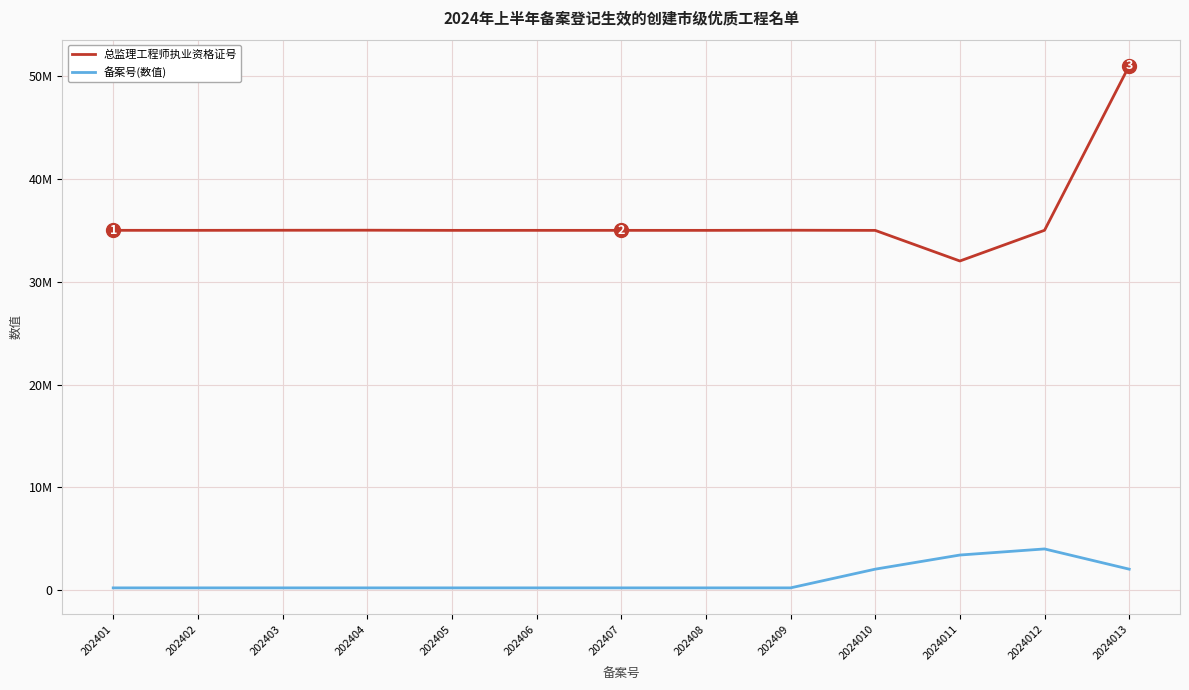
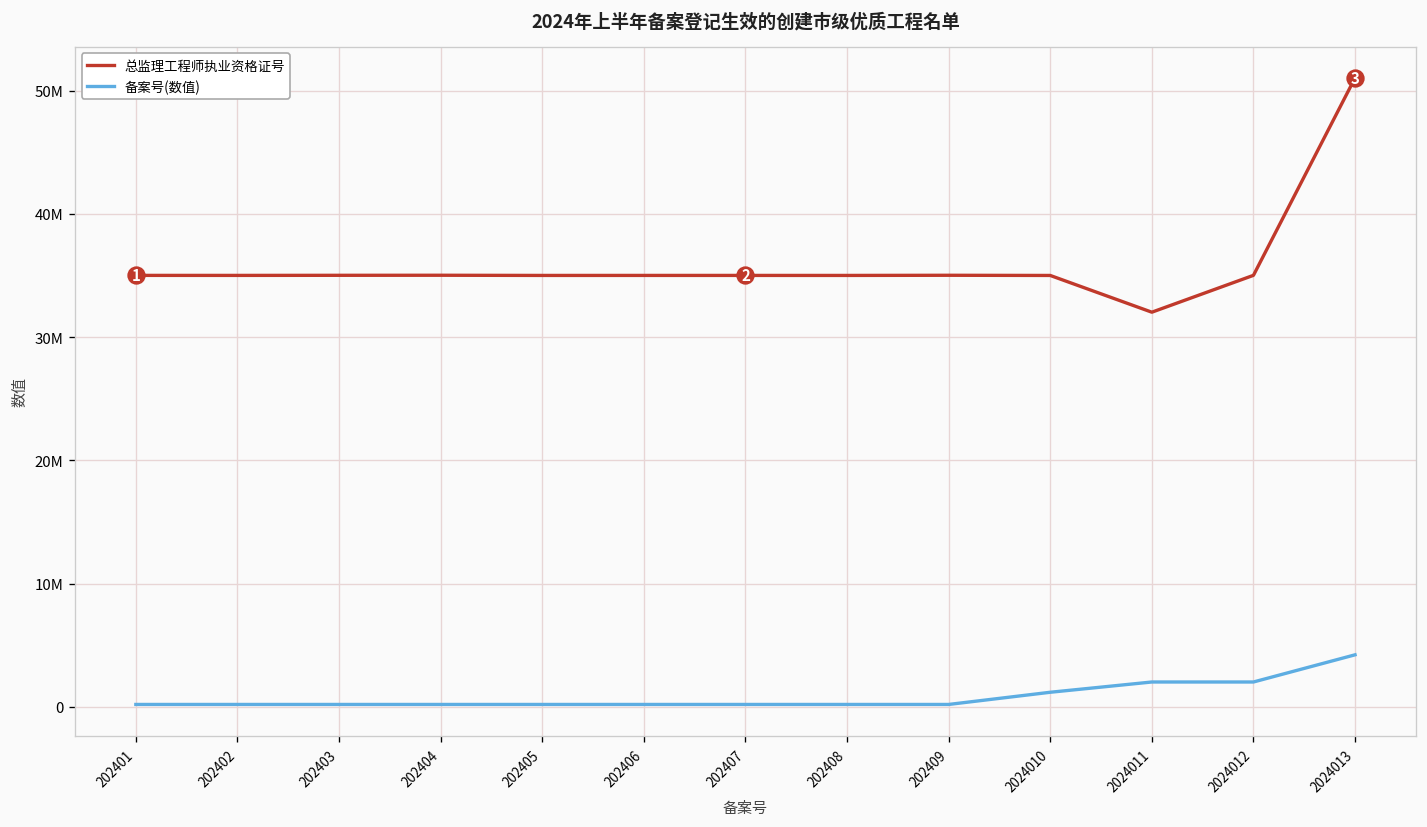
备案号(数值), 2024010: 2000000 -> 1200000
备案号(数值), 2024011: 3400000 -> 2000000
备案号(数值), 2024012: 4000000 -> 2000000
备案号(数值), 2024013: 2000000 -> 4200000
